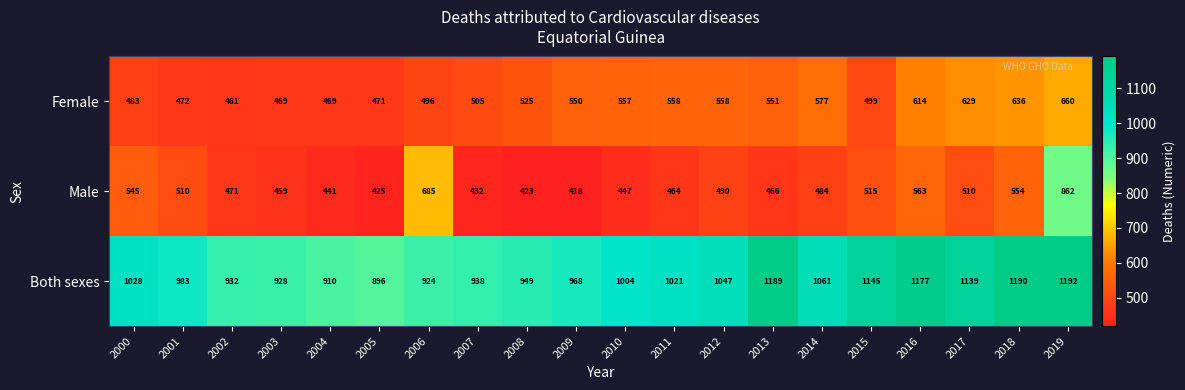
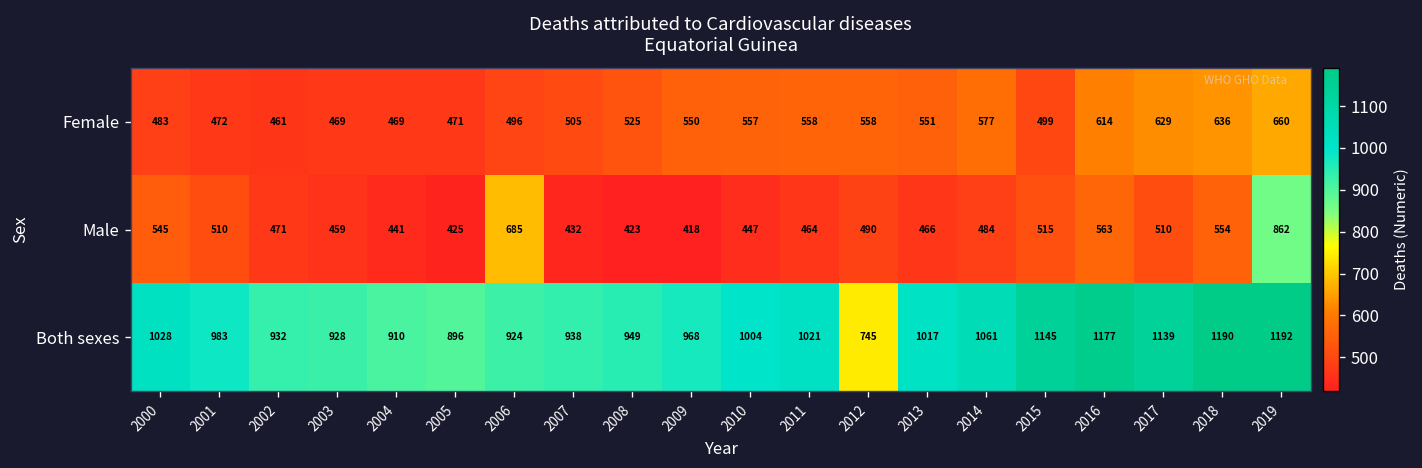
Both sexes, 2012: 1047 -> 745
Both sexes, 2013: 1189 -> 1017
